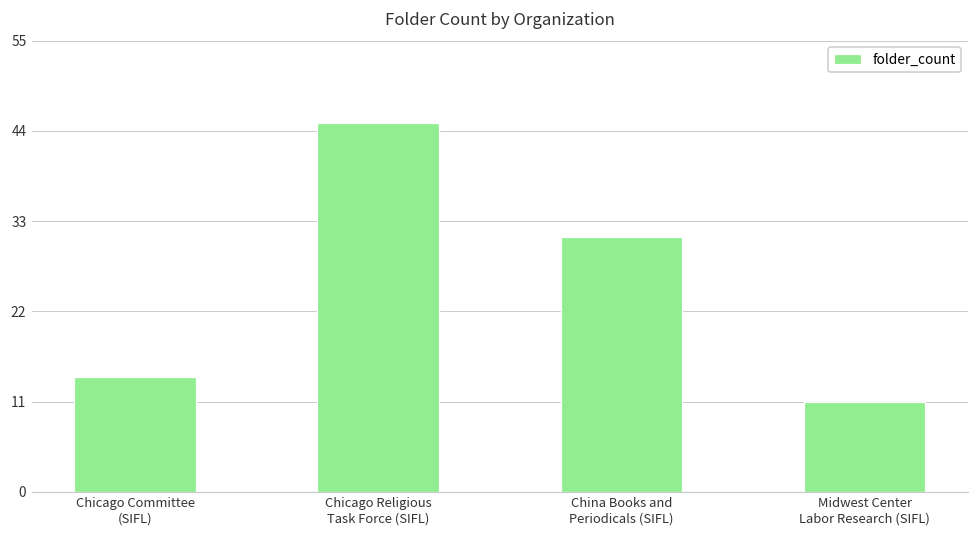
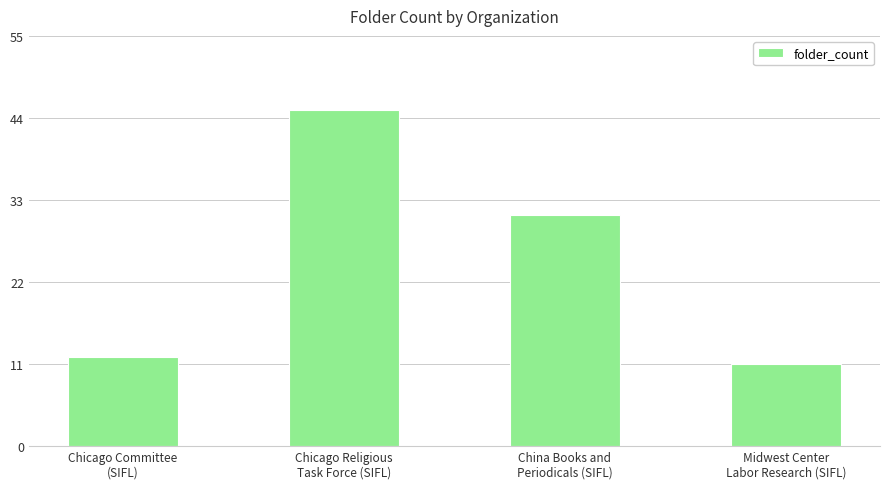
Chicago Committee (SIFL): 14 -> 12
